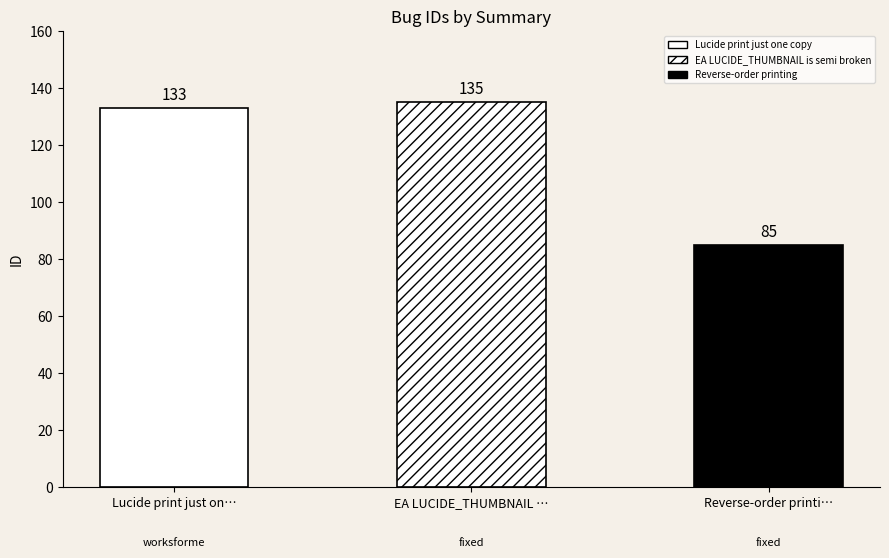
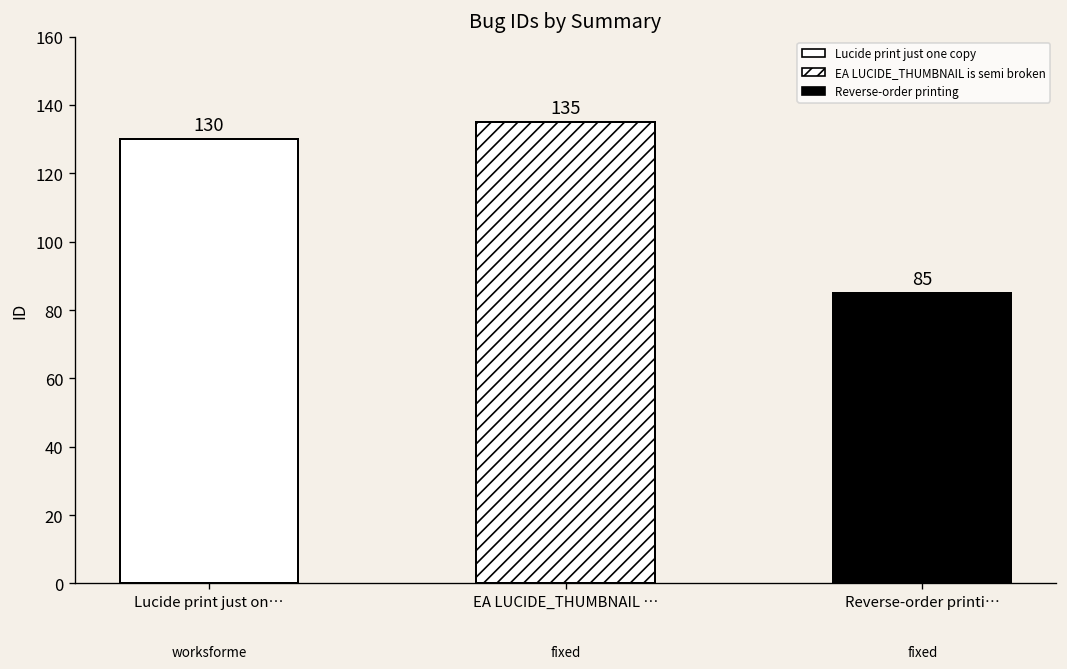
Lucide print just on…: 133 -> 130
